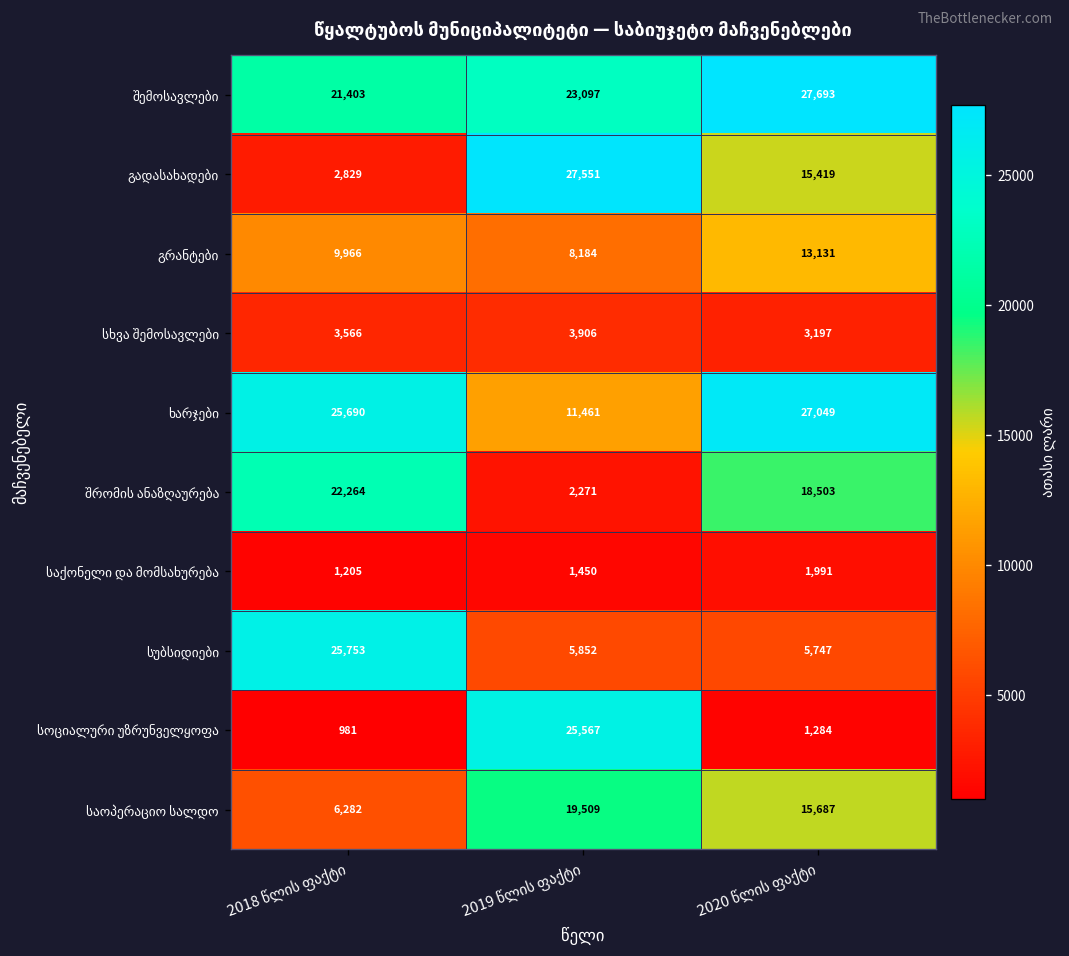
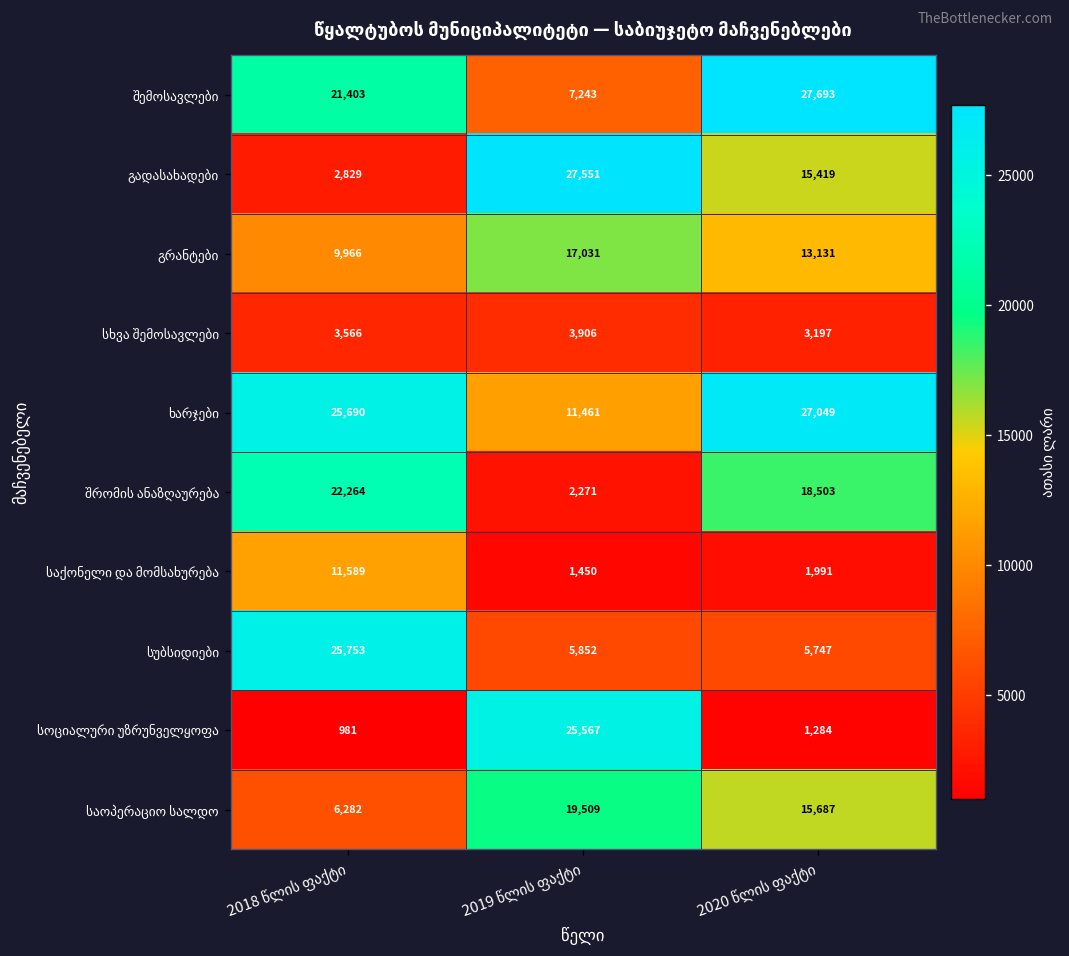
შემოსავლები, 2019 წლის ფაქტი: 23,097 -> 7,243
გრანტები, 2019 წლის ფაქტი: 8,184 -> 17,031
საქონელი და მომსახურება, 2018 წლის ფაქტი: 1,205 -> 11,589
